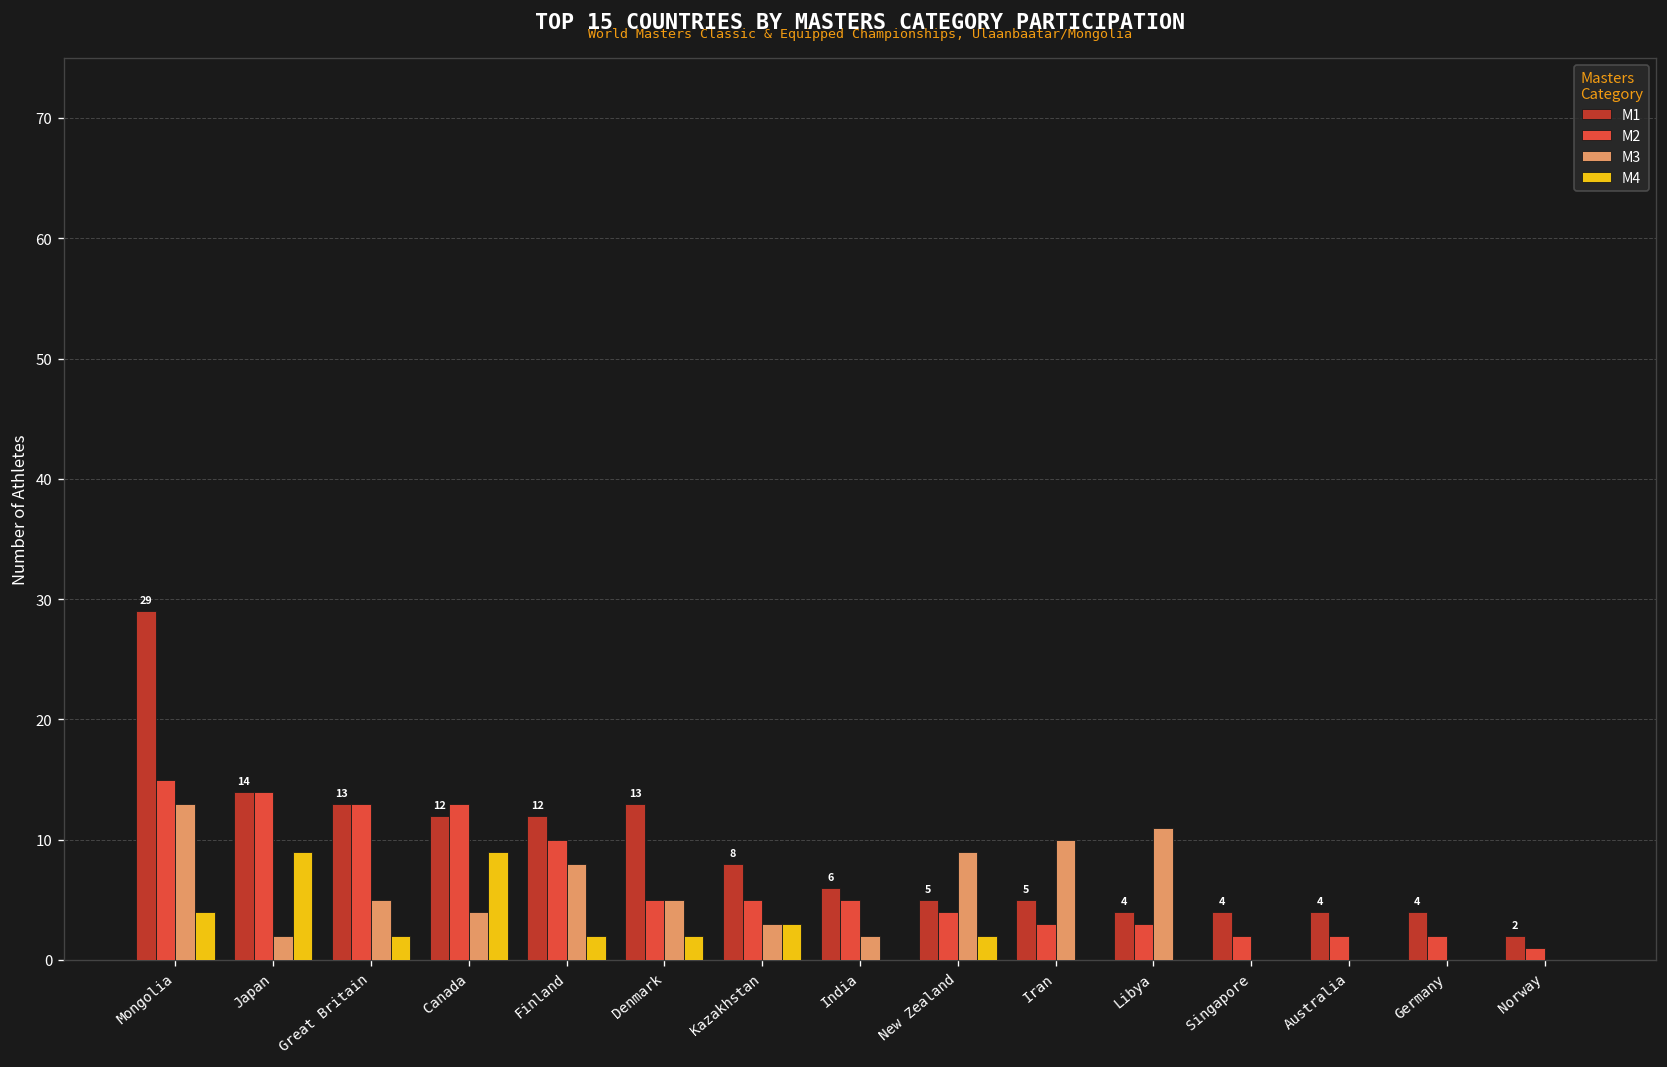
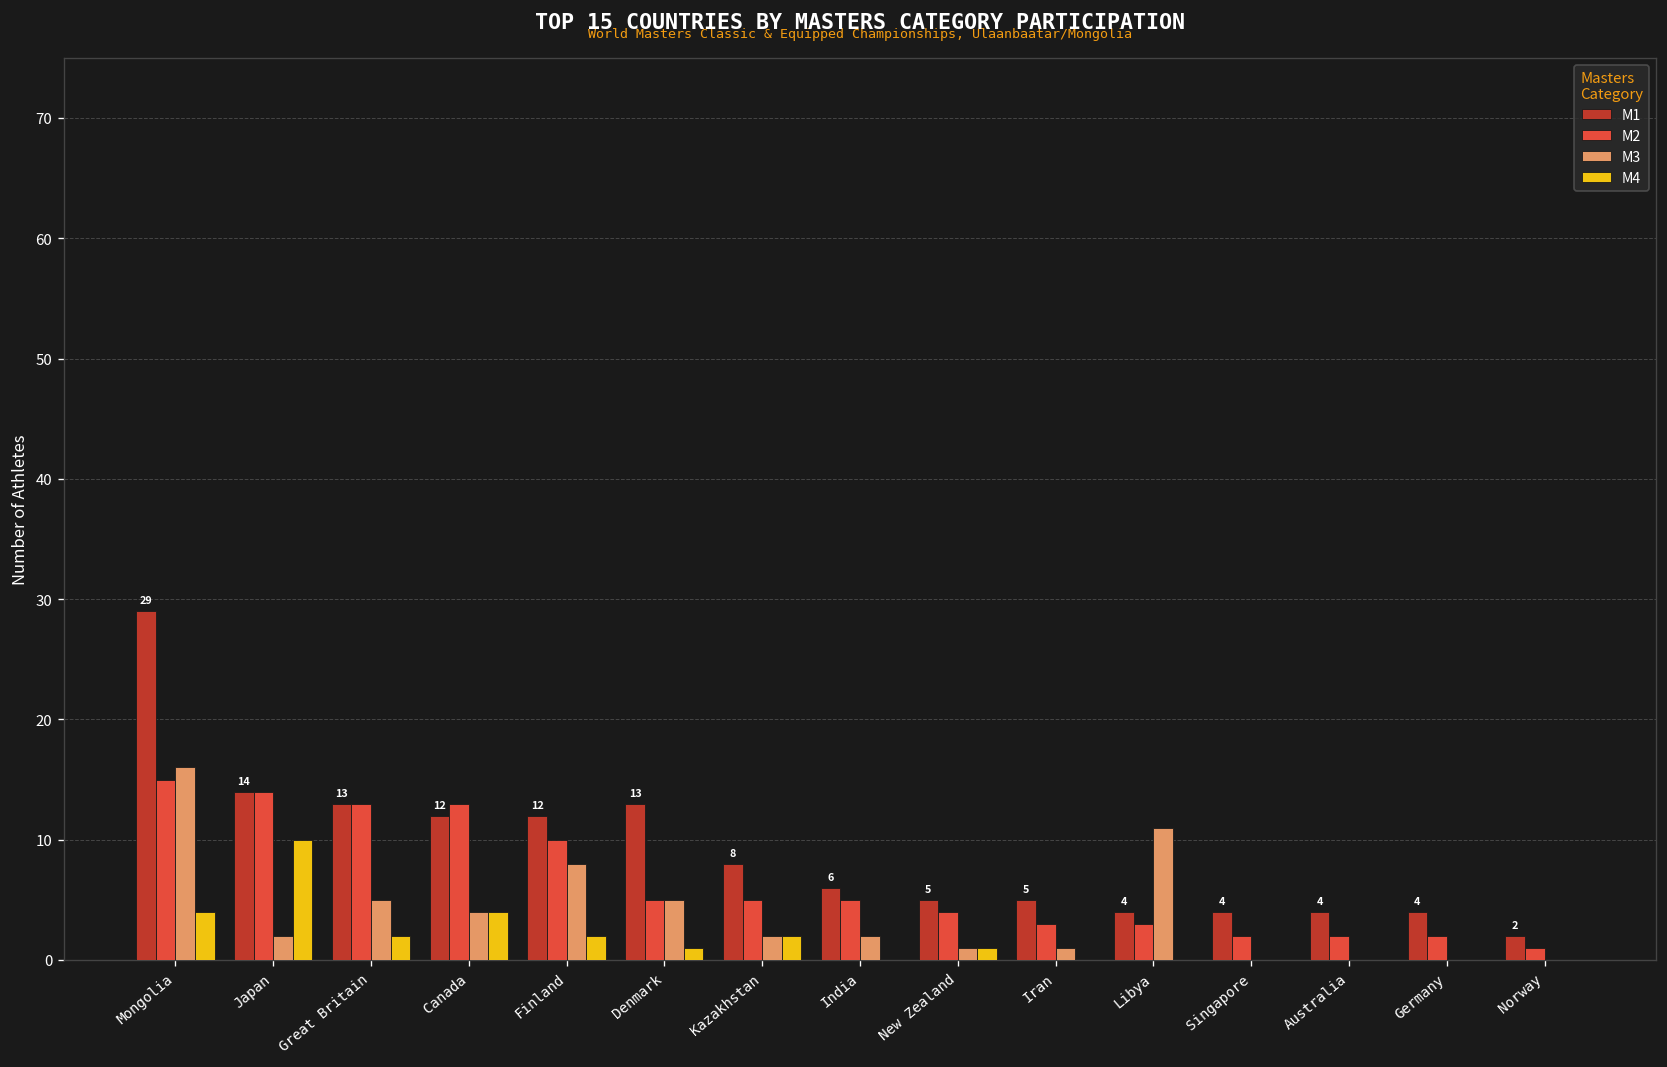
M3, Mongolia: 13 -> 16
M4, Japan: 9 -> 10
M4, Canada: 9 -> 4
M4, Denmark: 2 -> 1
M3, Kazakhstan: 3 -> 2
M4, Kazakhstan: 3 -> 2
M3, New Zealand: 9 -> 1
M4, New Zealand: 2 -> 1
M3, Iran: 10 -> 1
